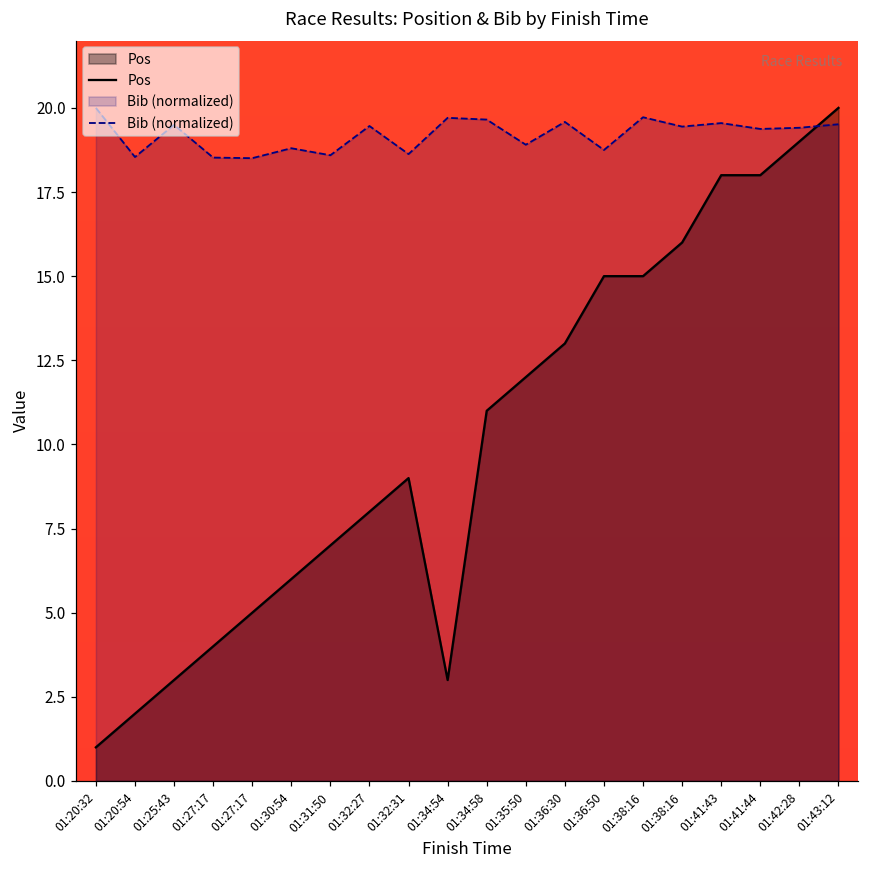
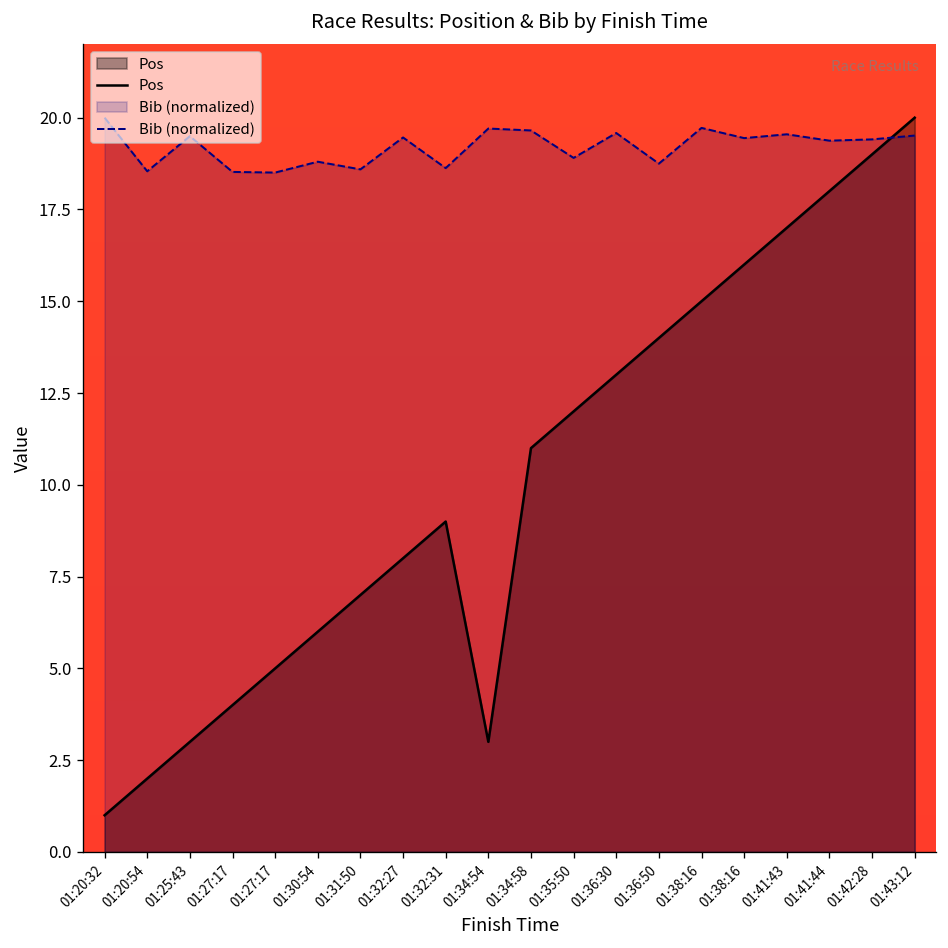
Pos, 01:36:50: 15 -> 14
Pos, 01:41:43: 18 -> 17
